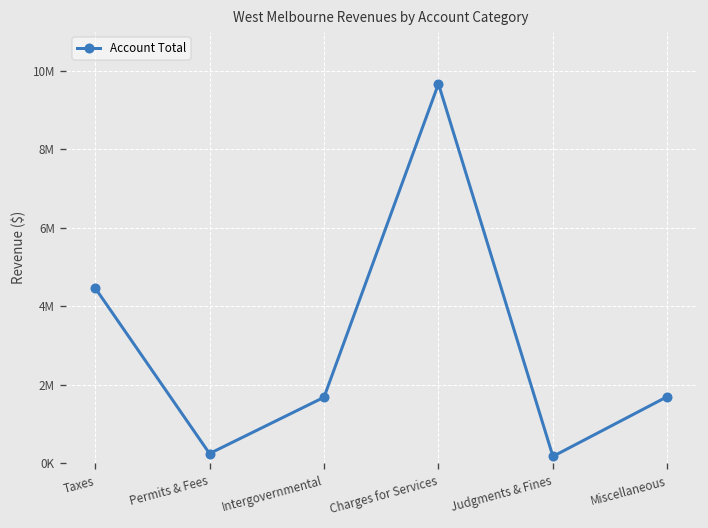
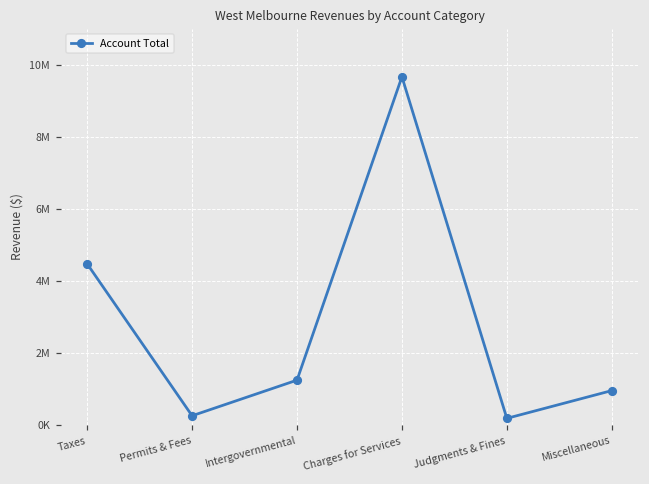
Intergovernmental: 1700000 -> 1200000
Miscellaneous: 1700000 -> 900000
